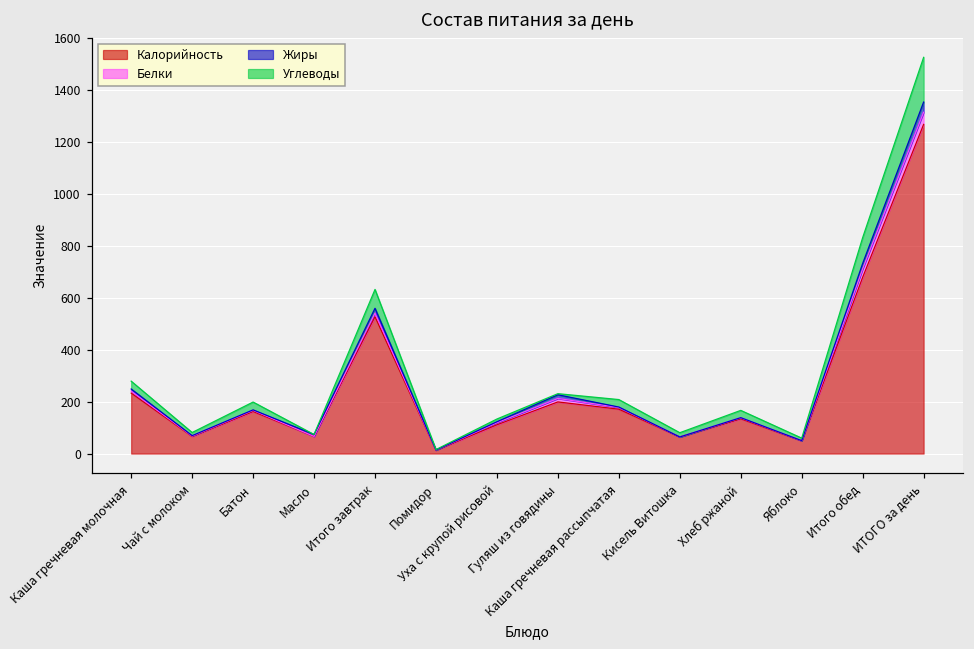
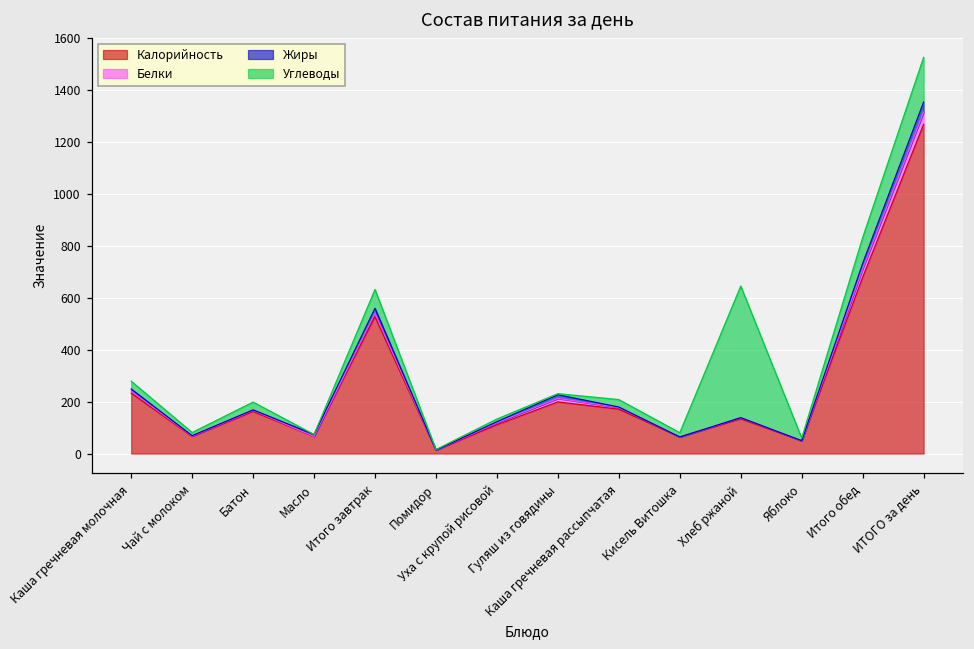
Углеводы, Хлеб ржаной: 30 -> 510
